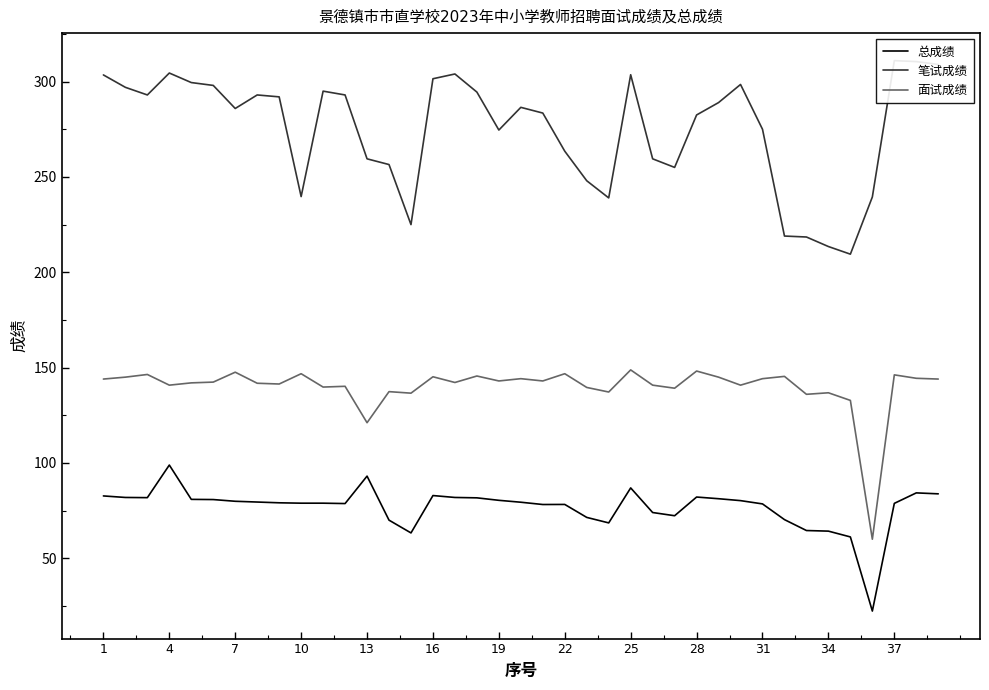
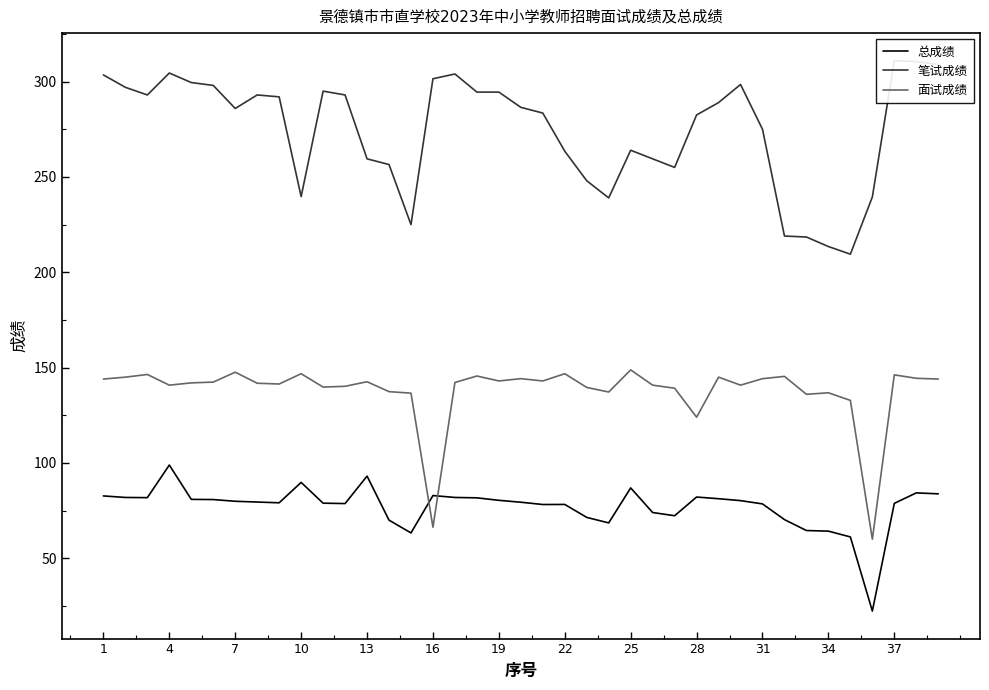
总成绩, 10: 79 -> 90
面试成绩, 13: 121 -> 143
面试成绩, 16: 145 -> 66
笔试成绩, 19: 275 -> 295
笔试成绩, 25: 304 -> 264
面试成绩, 28: 148 -> 124
